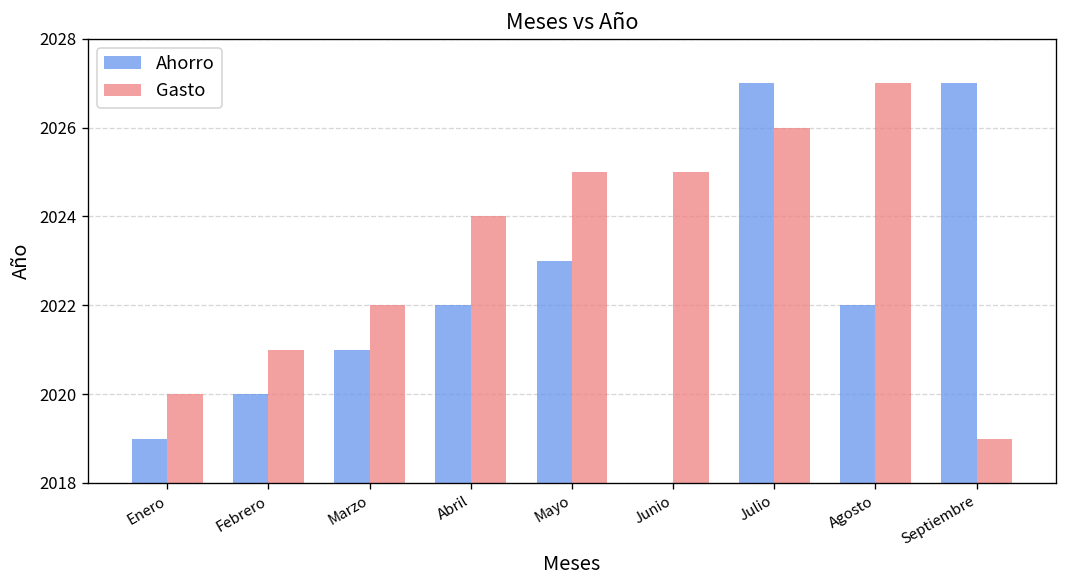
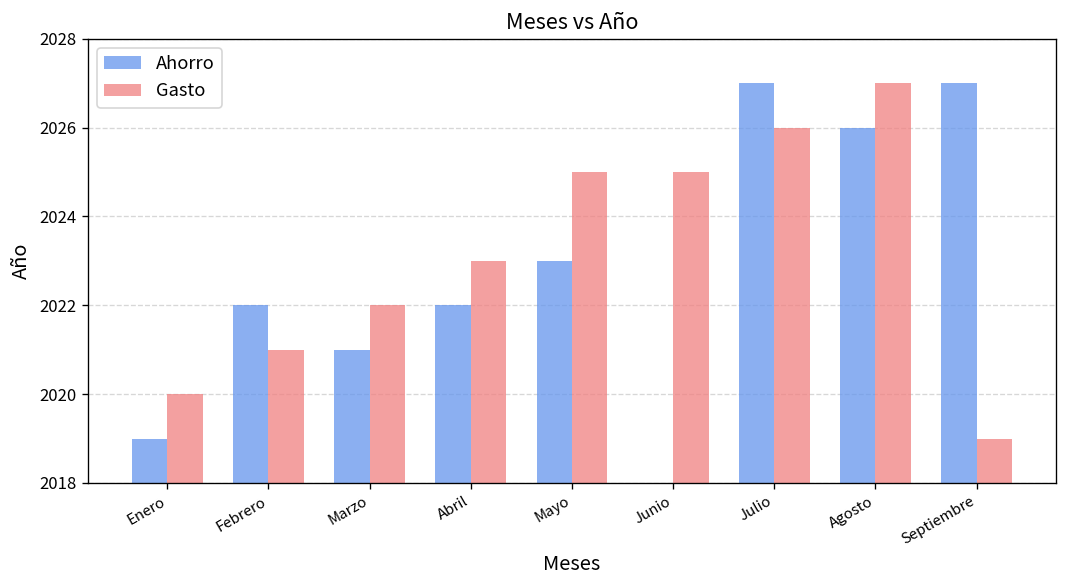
Ahorro, Febrero: 2020 -> 2022
Gasto, Abril: 2024 -> 2023
Ahorro, Agosto: 2022 -> 2026
